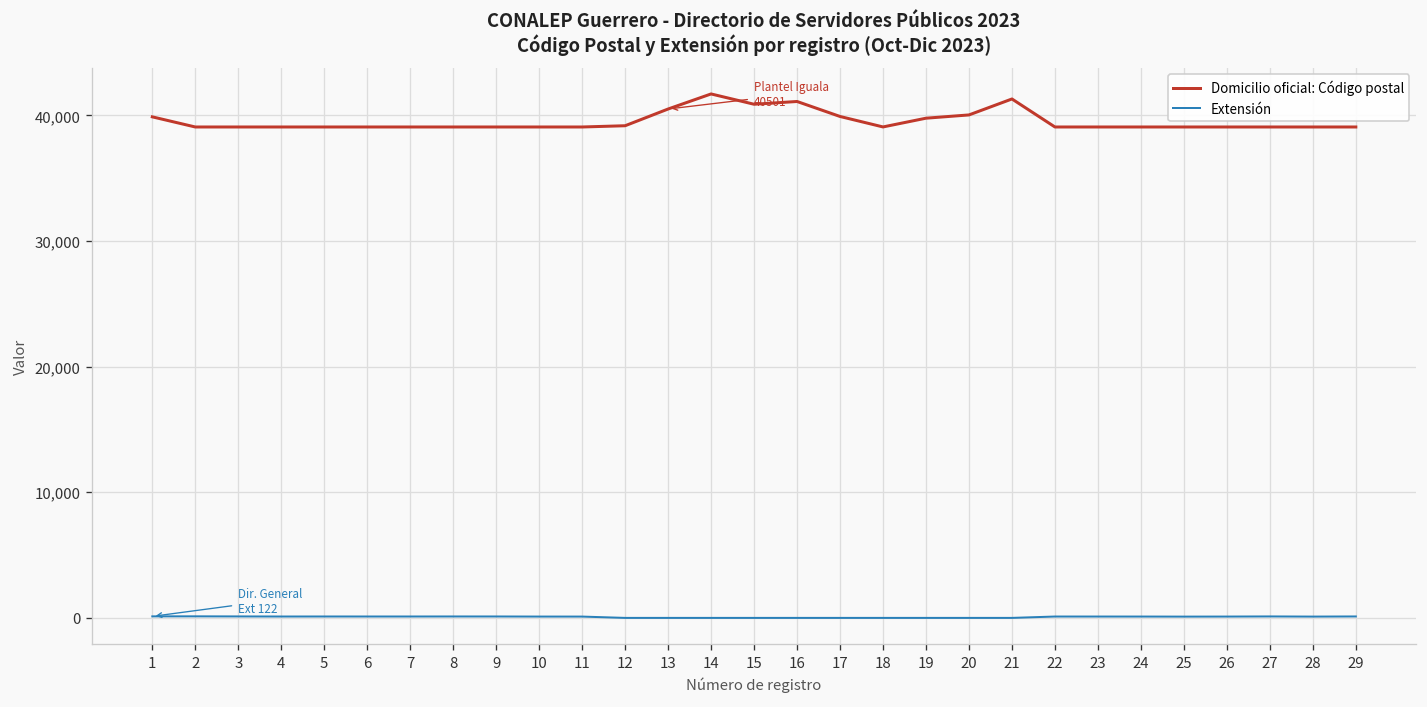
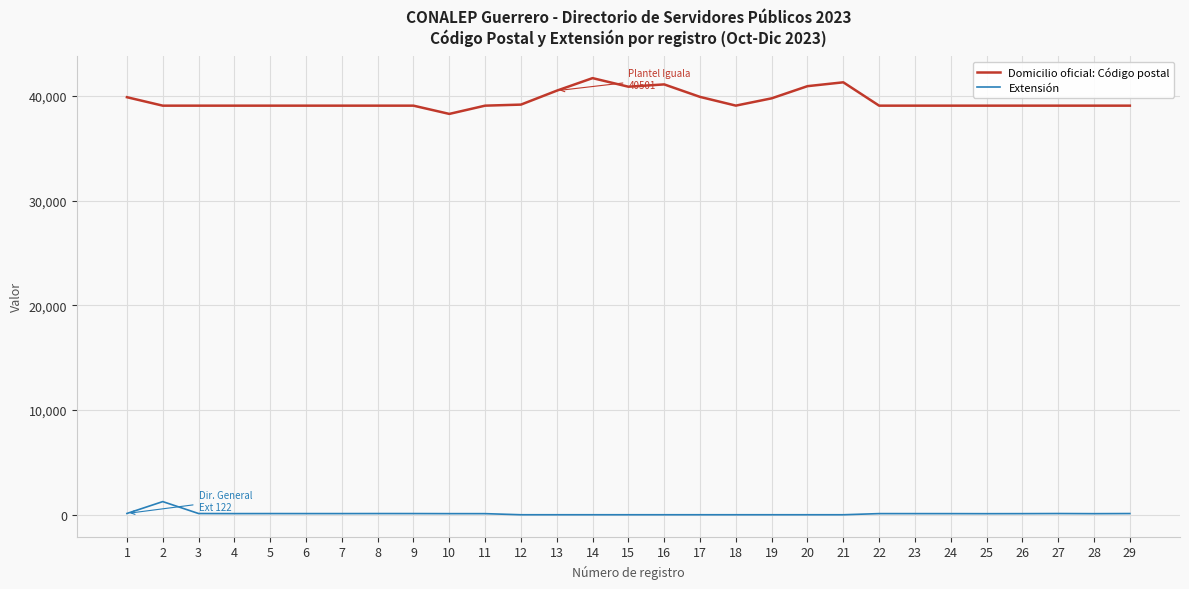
Extensión, 2: 100 -> 1,300
Domicilio oficial: Código postal, 10: 39,100 -> 38,300
Domicilio oficial: Código postal, 20: 40,000 -> 40,900
